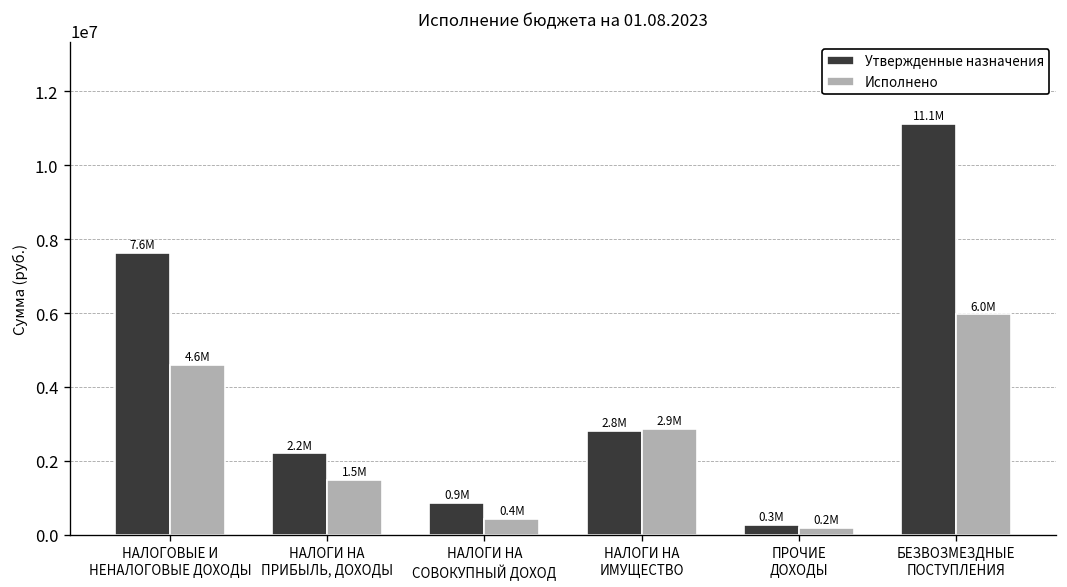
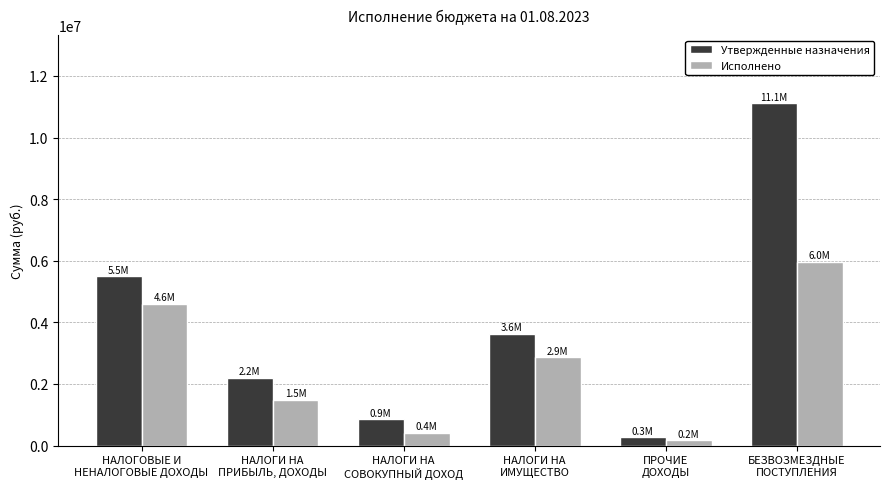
Утвержденные назначения, НАЛОГОВЫЕ И НЕНАЛОГОВЫЕ ДОХОДЫ: 7.6M -> 5.5M
Утвержденные назначения, НАЛОГИ НА ИМУЩЕСТВО: 2.8M -> 3.6M
